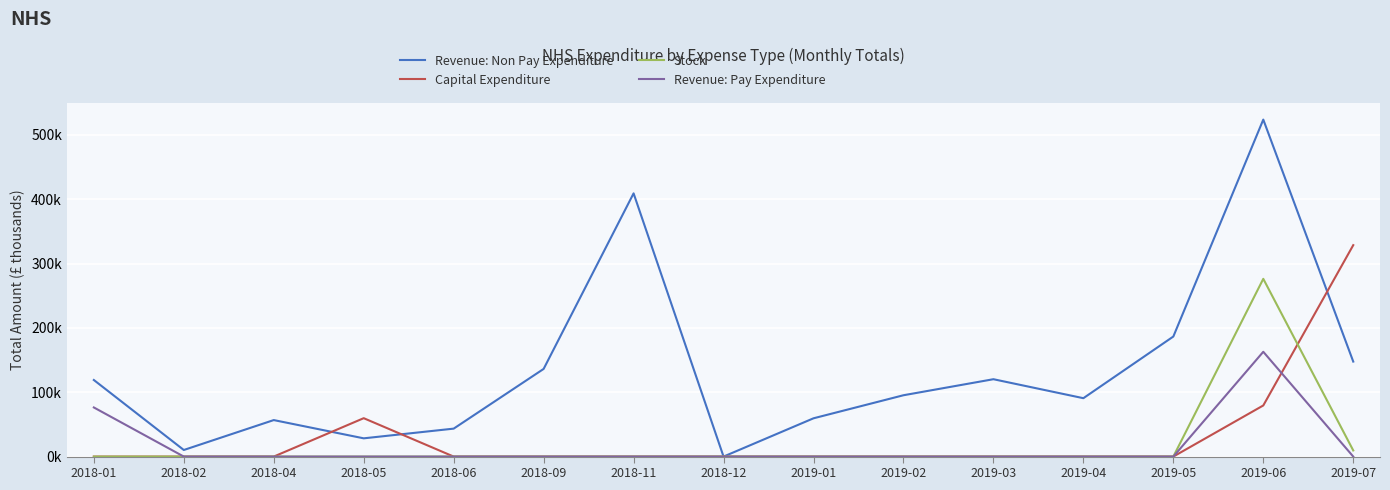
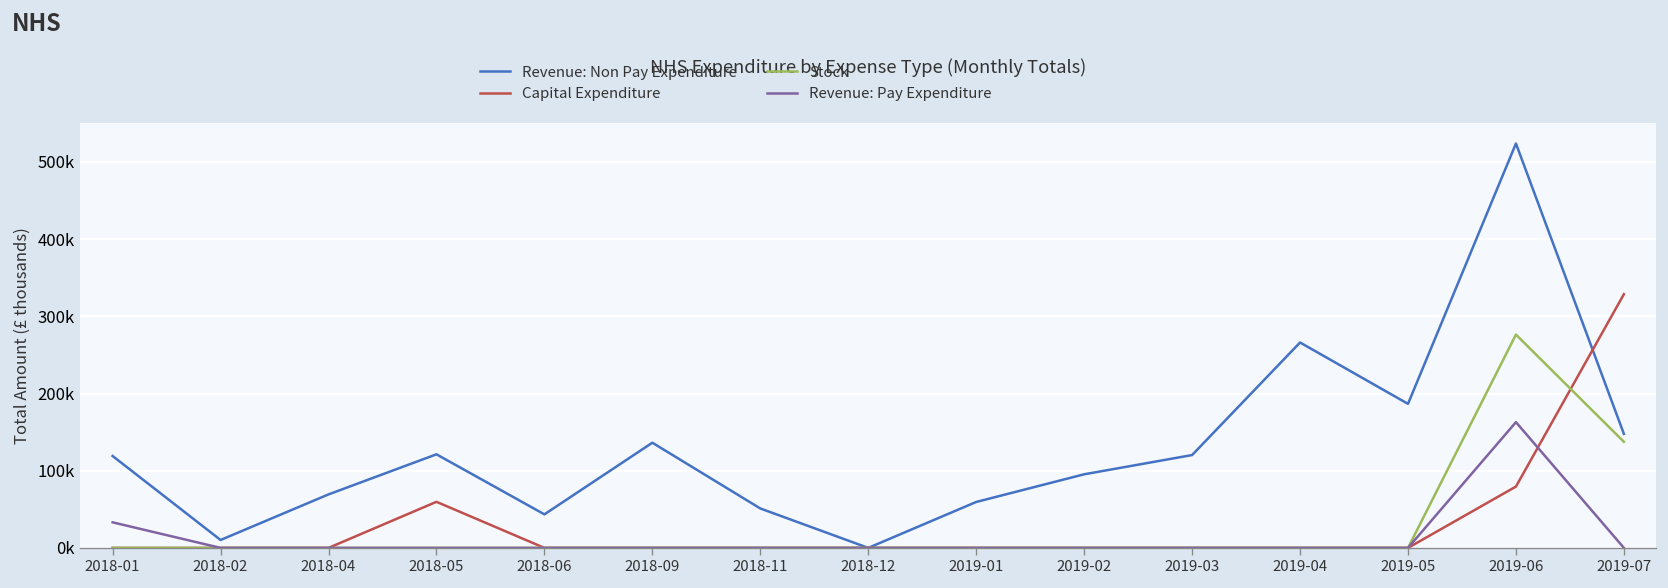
Revenue: Pay Expenditure, 2018-01: 80000 -> 30000
Revenue: Non Pay Expenditure, 2018-04: 60000 -> 70000
Revenue: Non Pay Expenditure, 2018-05: 30000 -> 120000
Revenue: Non Pay Expenditure, 2018-11: 410000 -> 50000
Revenue: Non Pay Expenditure, 2019-04: 90000 -> 270000
Stock, 2019-07: 10000 -> 140000
